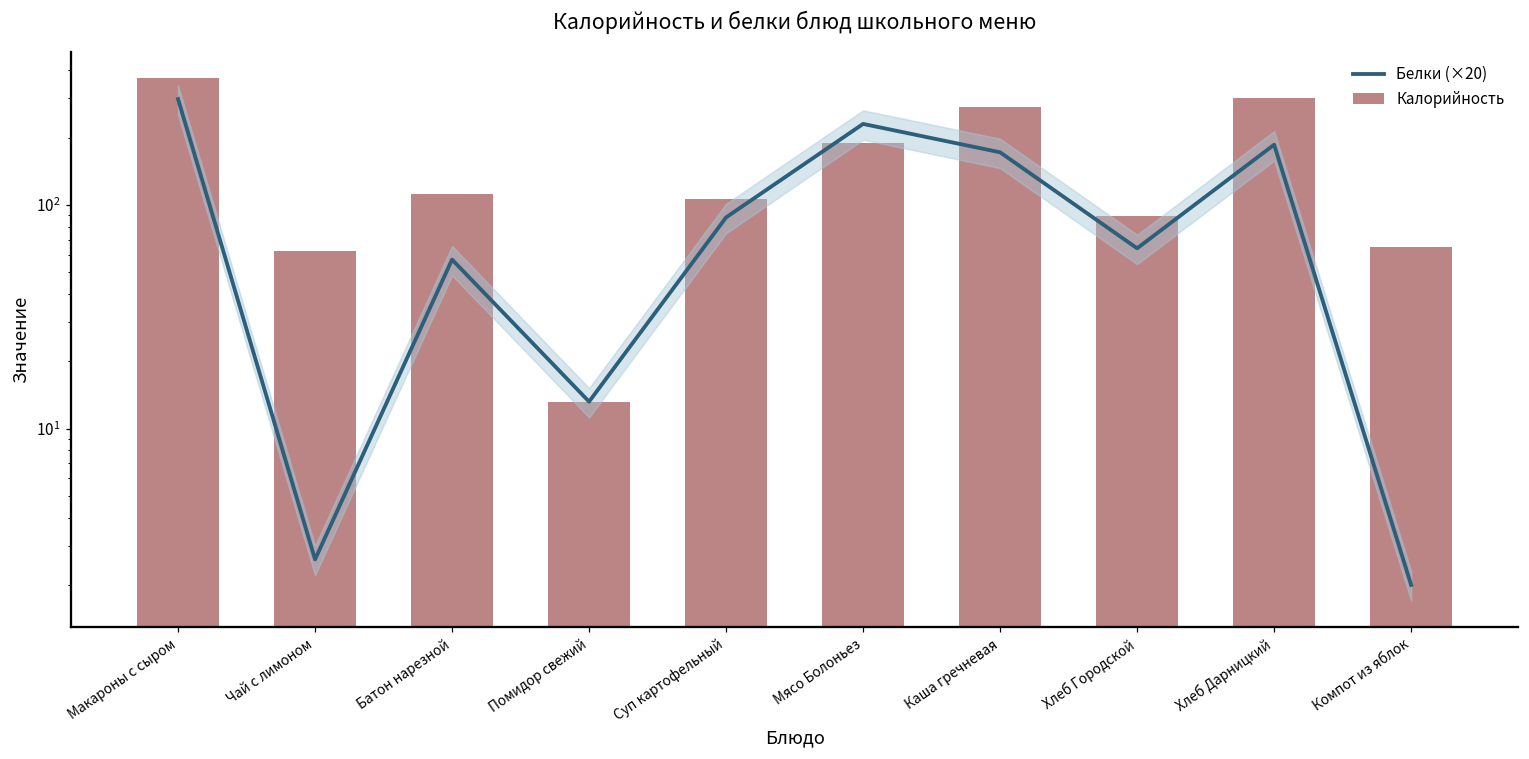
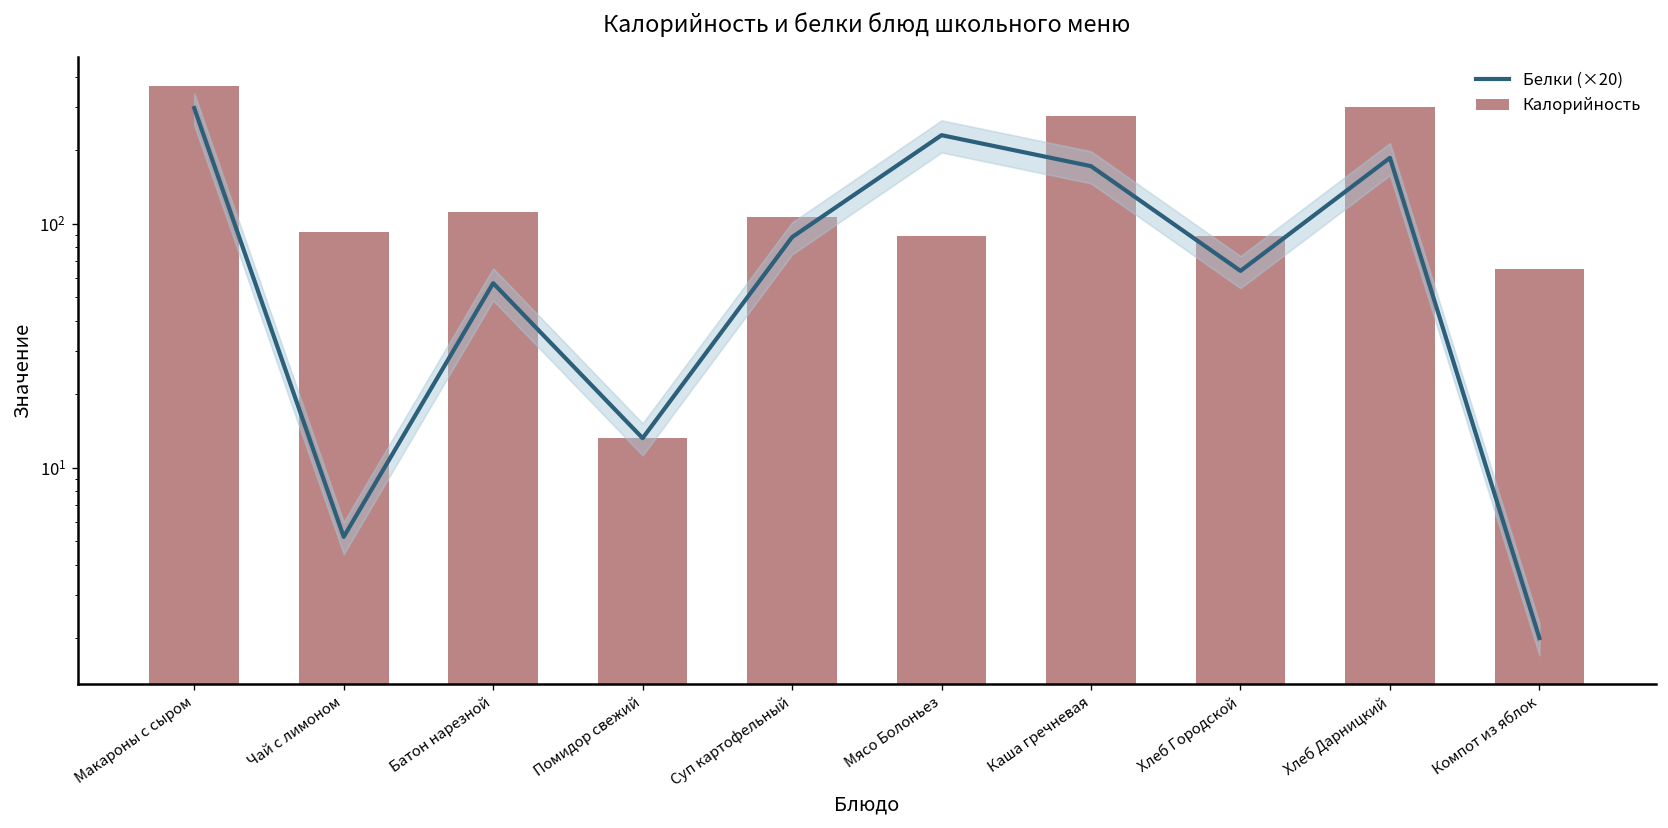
Белки (×20), Чай с лимоном: 2.6 -> 5.2
Калорийность, Чай с лимоном: 62 -> 90
Калорийность, Мясо Болоньез: 190 -> 90
